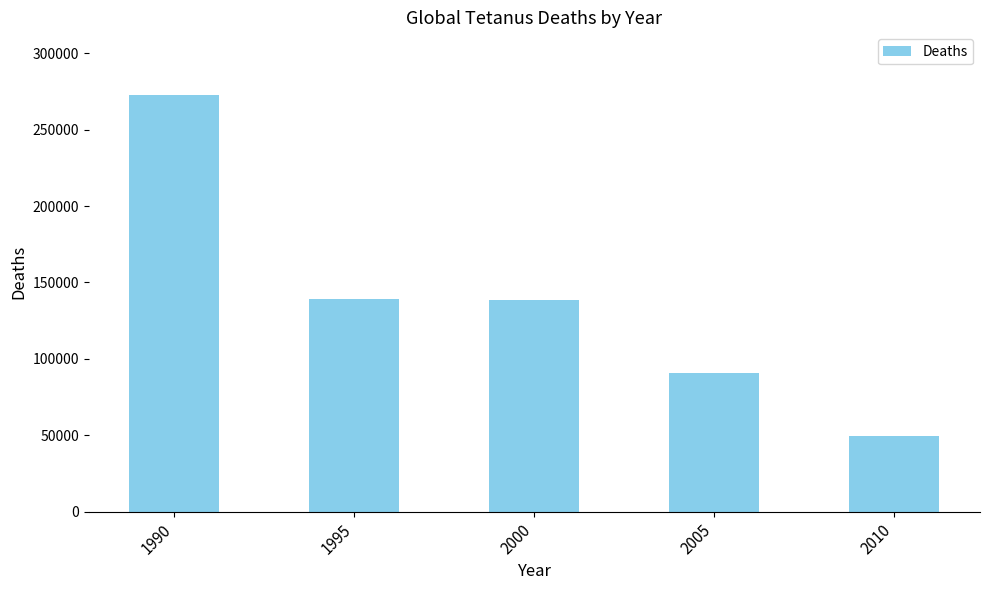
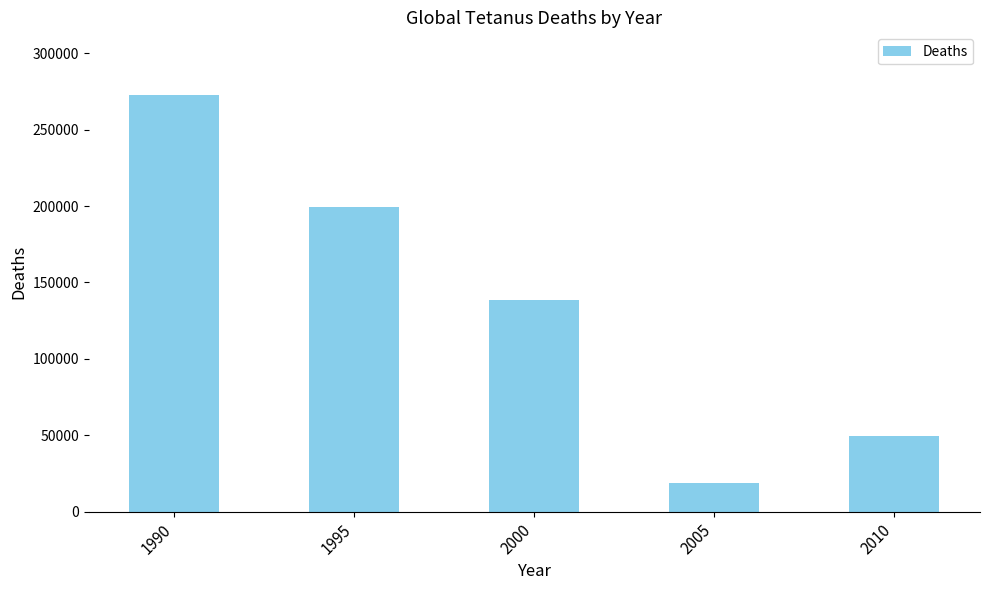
1995: 139000 -> 200000
2005: 91000 -> 19000
